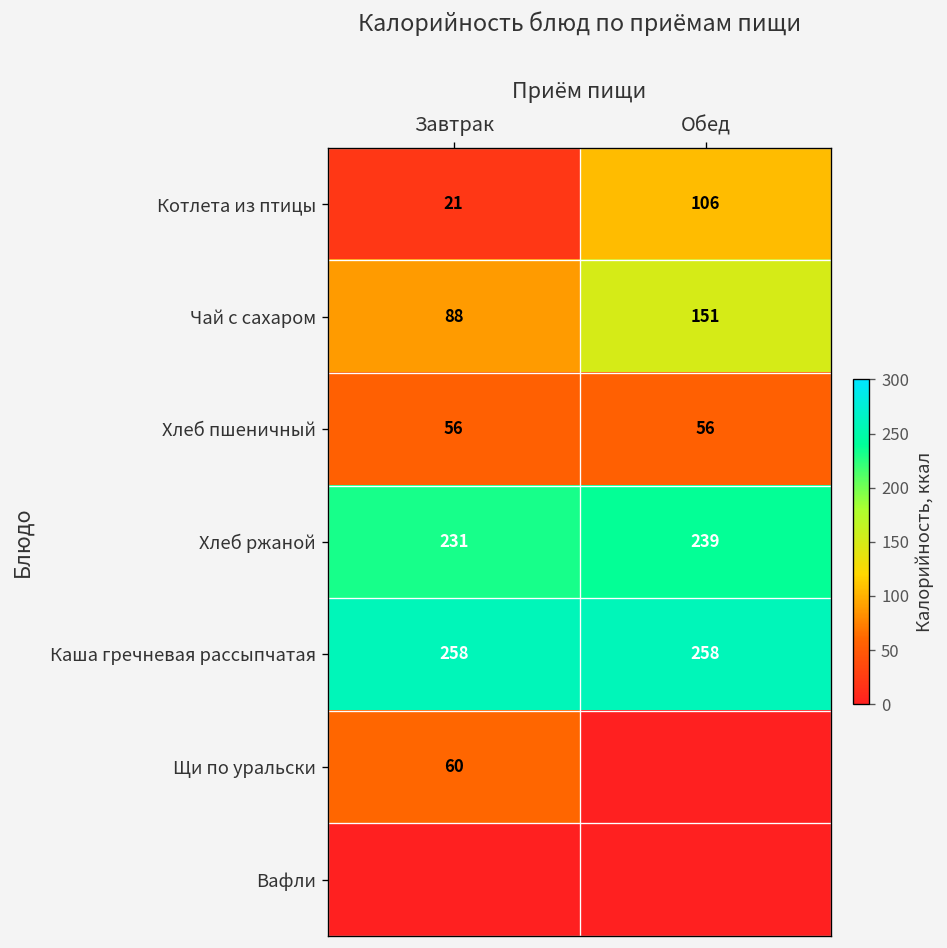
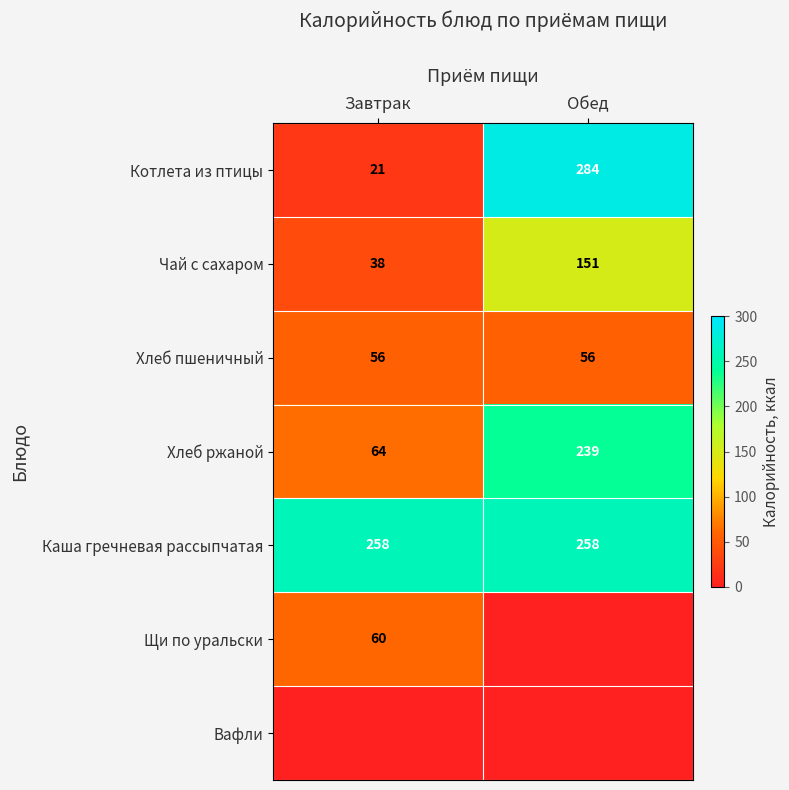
Котлета из птицы, Обед: 106 -> 284
Чай с сахаром, Завтрак: 88 -> 38
Хлеб ржаной, Завтрак: 231 -> 64
